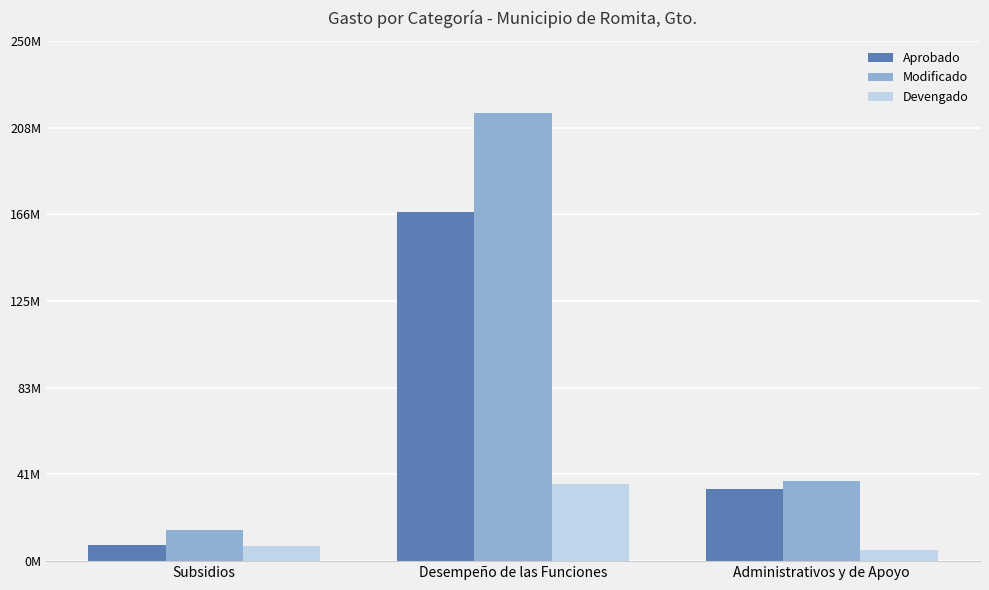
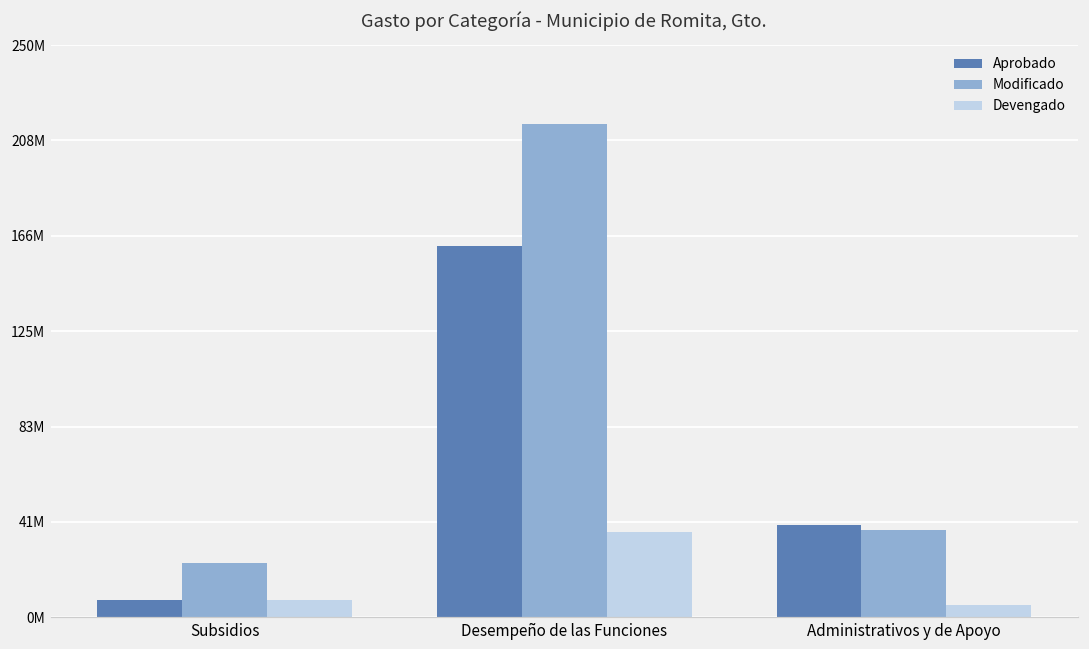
Modificado, Subsidios: 15000000 -> 24000000
Aprobado, Desempeño de las Funciones: 168000000 -> 162000000
Aprobado, Administrativos y de Apoyo: 35000000 -> 40000000
